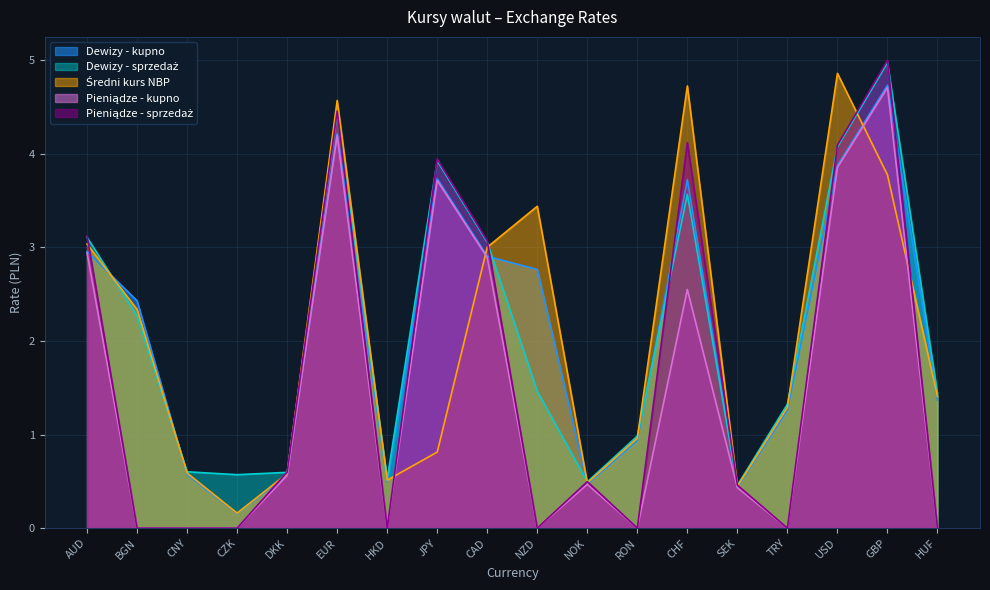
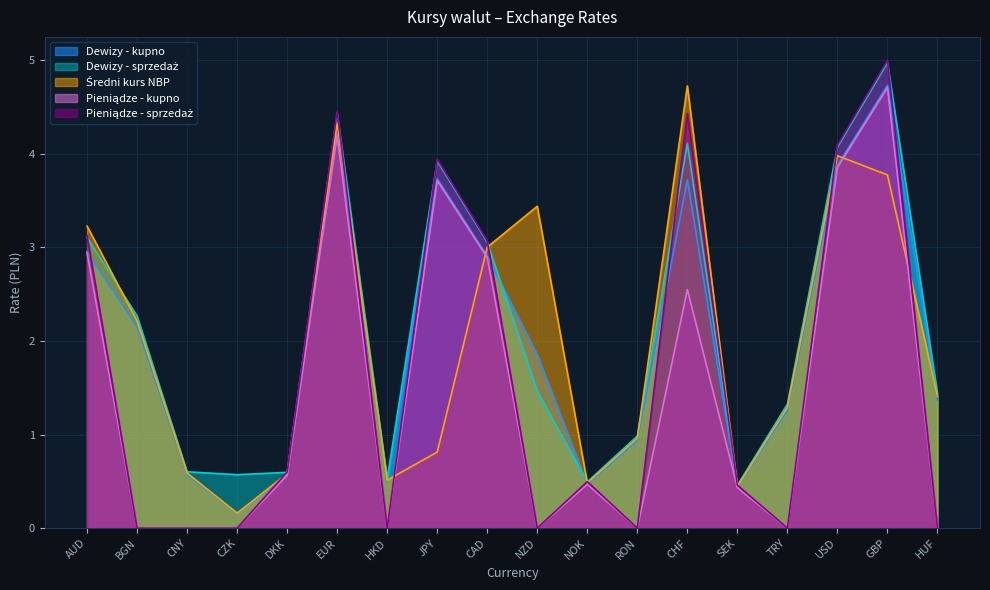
Średni kurs NBP, AUD: 3.0 -> 3.2
Dewizy - kupno, BGN: 2.4 -> 2.2
Średni kurs NBP, BGN: 2.3 -> 2.2
Średni kurs NBP, EUR: 4.6 -> 4.3
Dewizy - kupno, NZD: 2.8 -> 1.9
Dewizy - sprzedaż, CHF: 3.6 -> 4.1
Pieniądze - sprzedaż, CHF: 4.1 -> 4.4
Średni kurs NBP, USD: 4.9 -> 4.0
